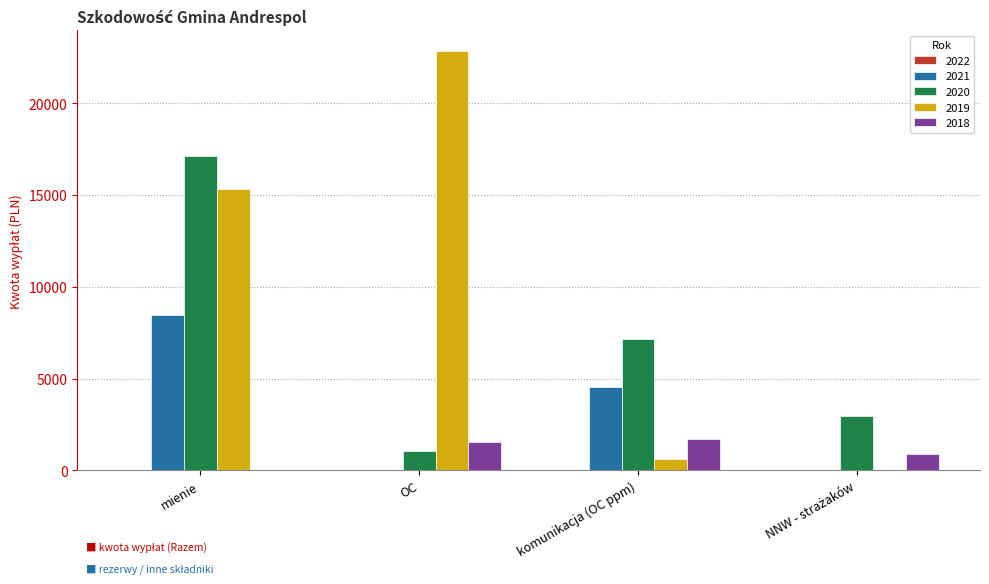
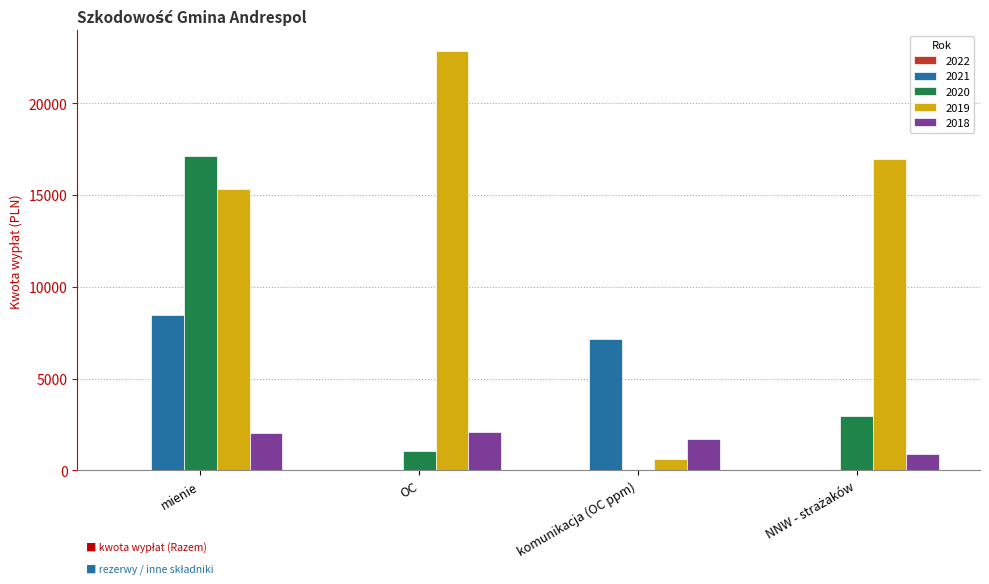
2018, mienie: 0 -> 2000
2018, OC: 1500 -> 2100
2021, komunikacja (OC ppm): 4500 -> 7100
2020, komunikacja (OC ppm): 7100 -> 0
2019, NNW - strażaków: 0 -> 17000
